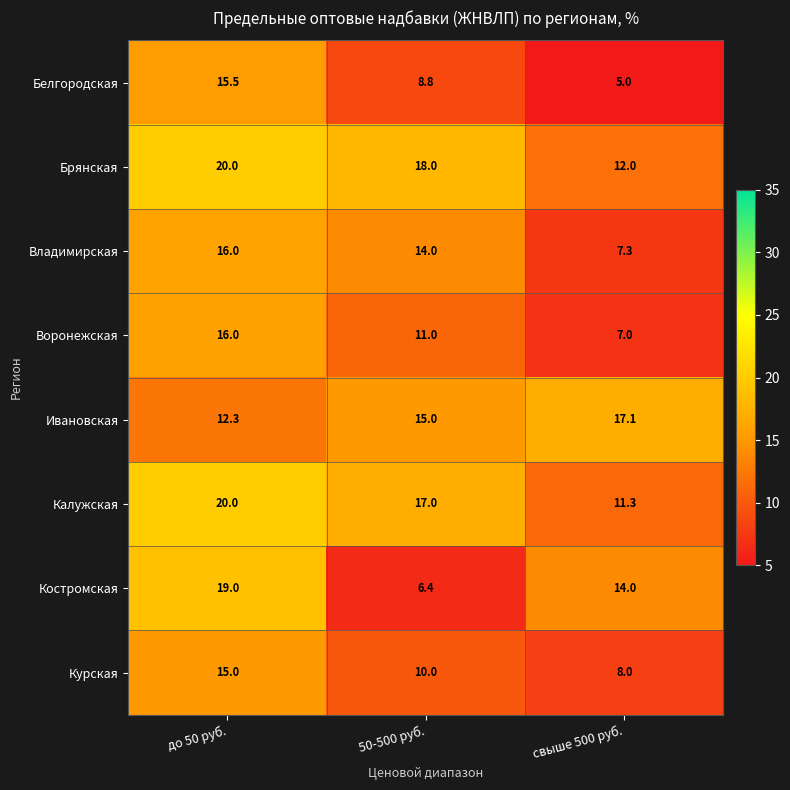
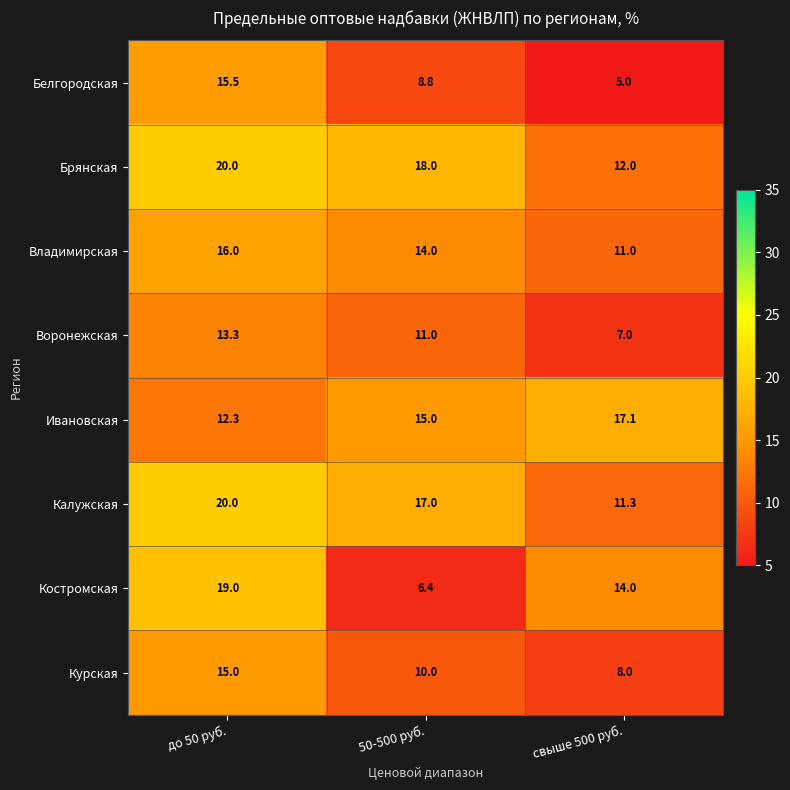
Владимирская, свыше 500 руб.: 7.3 -> 11.0
Воронежская, до 50 руб.: 16.0 -> 13.3
